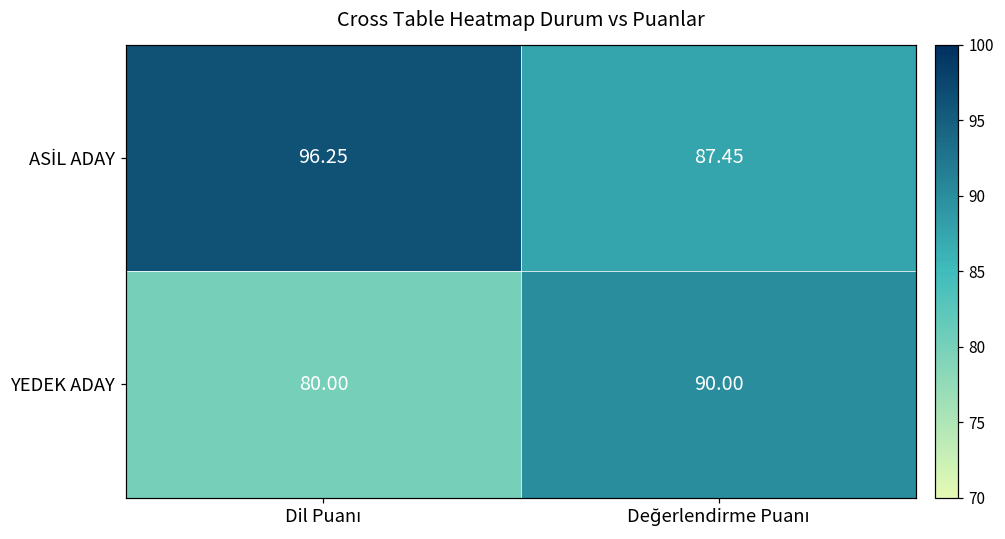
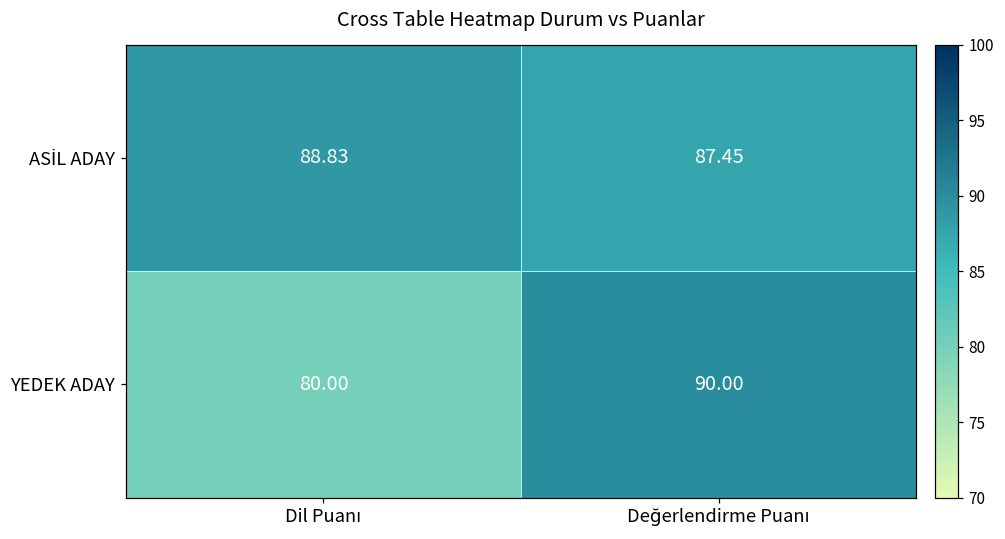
ASİL ADAY, Dil Puanı: 96.25 -> 88.83
